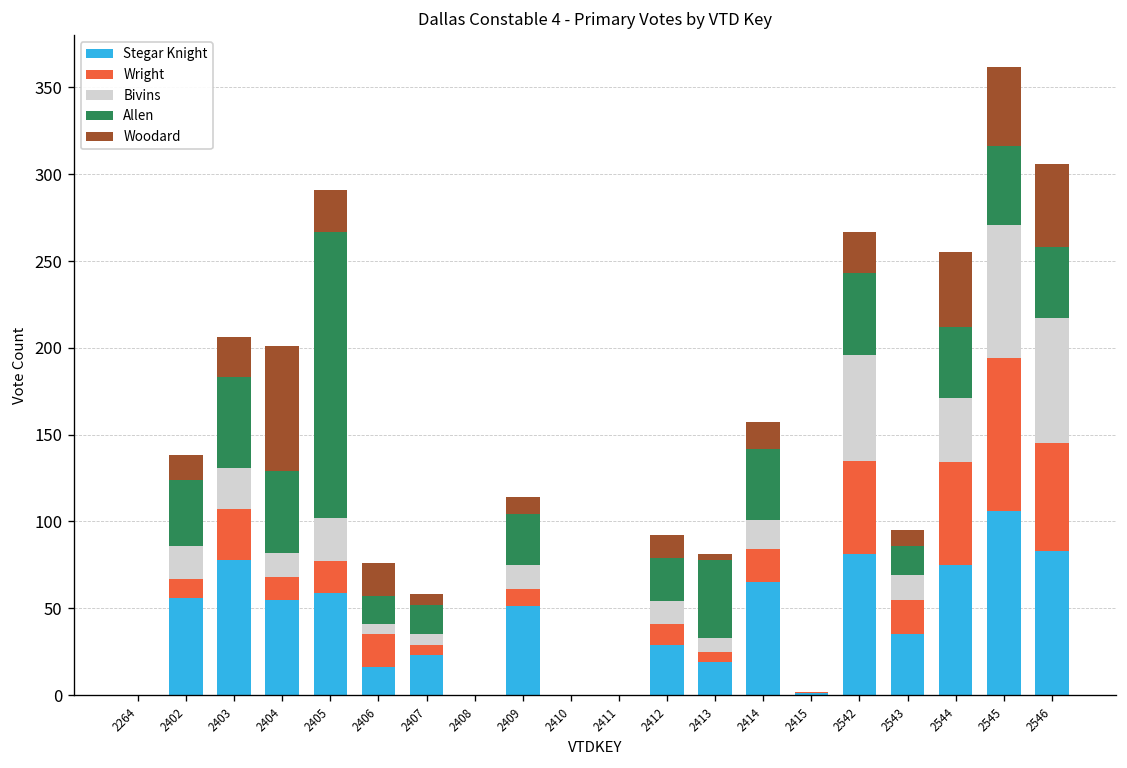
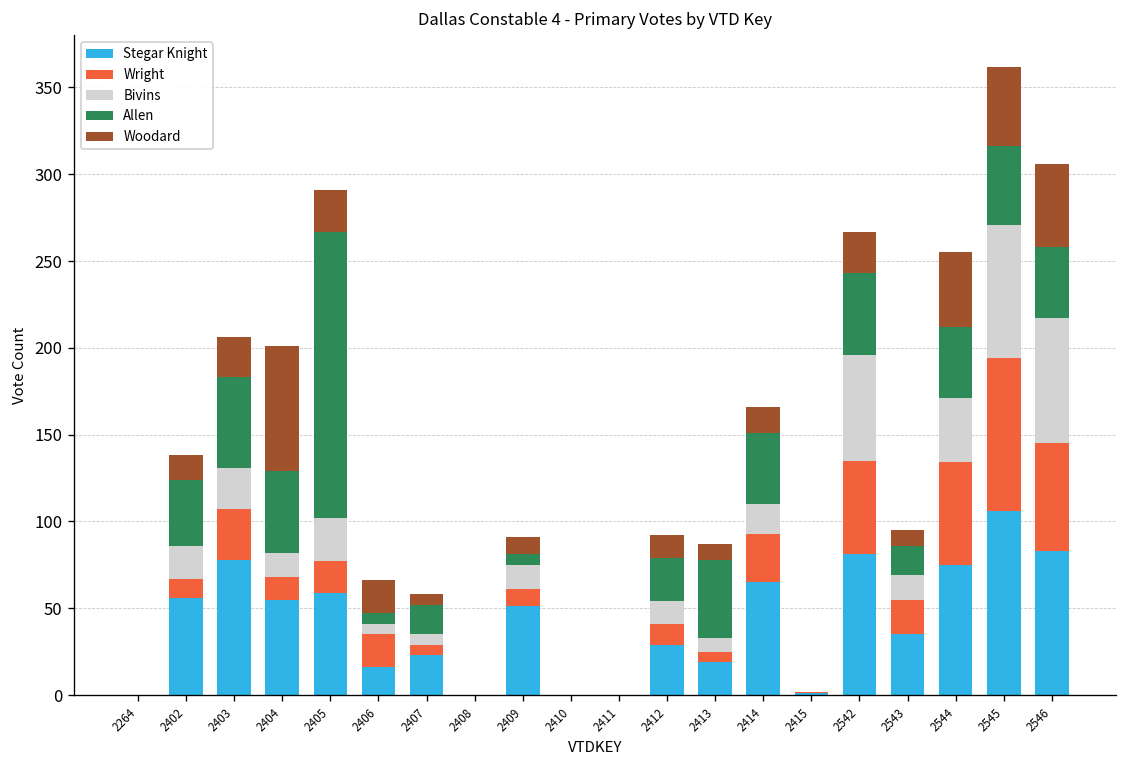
Allen, 2406: 16 -> 6
Allen, 2409: 29 -> 6
Woodard, 2413: 3 -> 9
Wright, 2414: 19 -> 28
